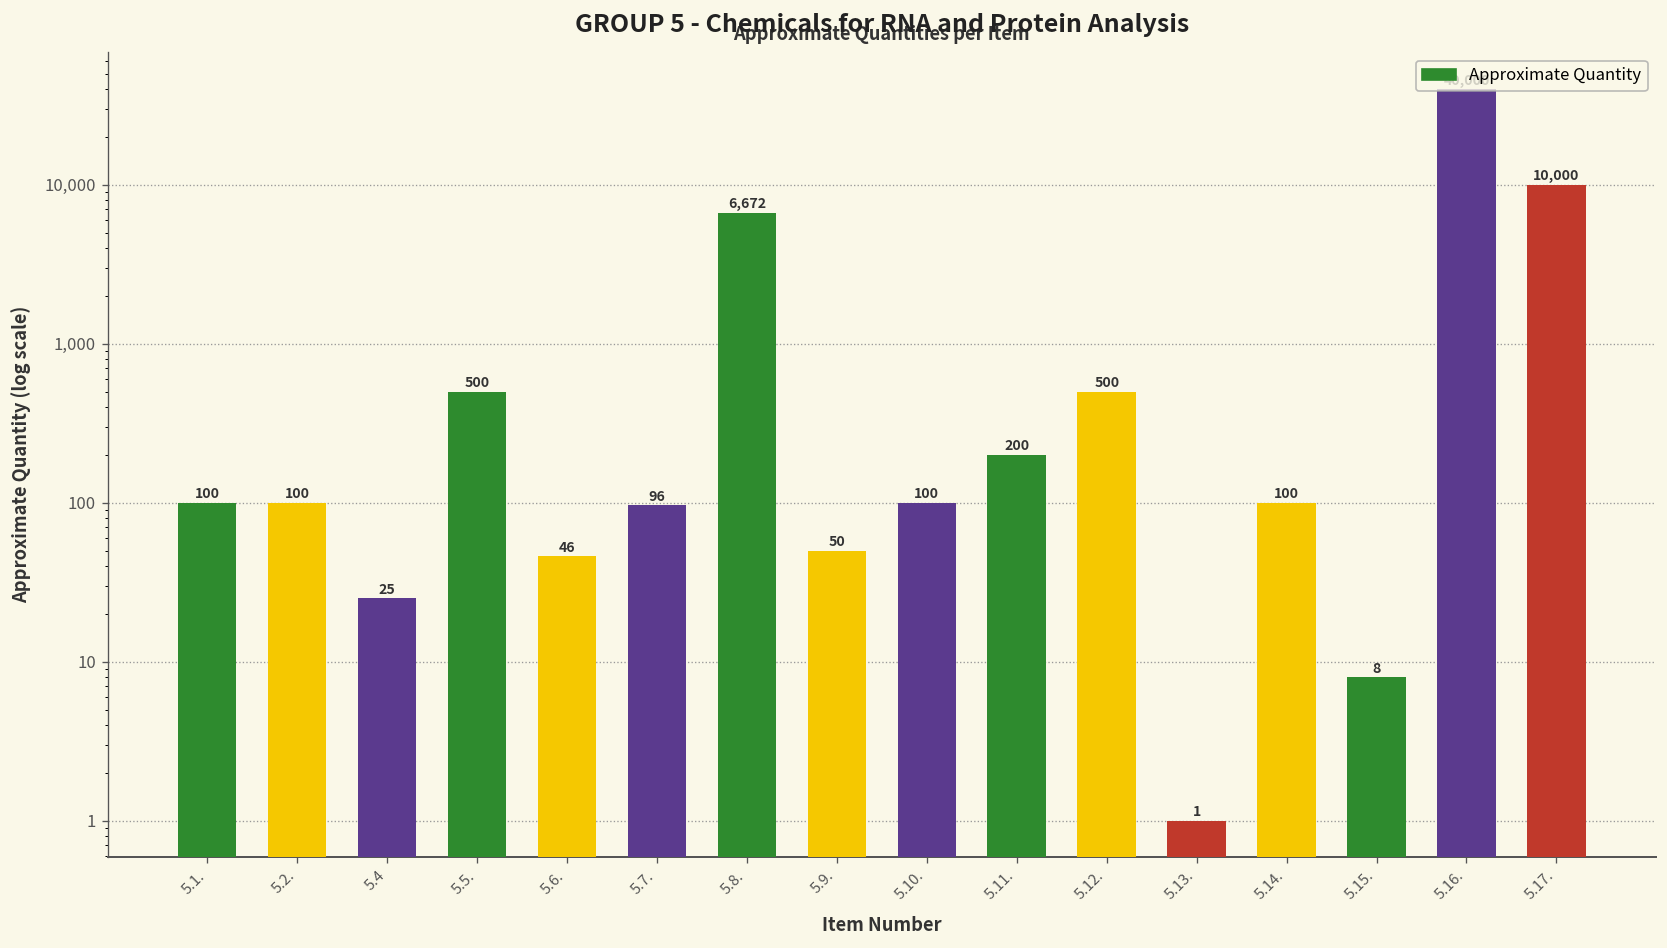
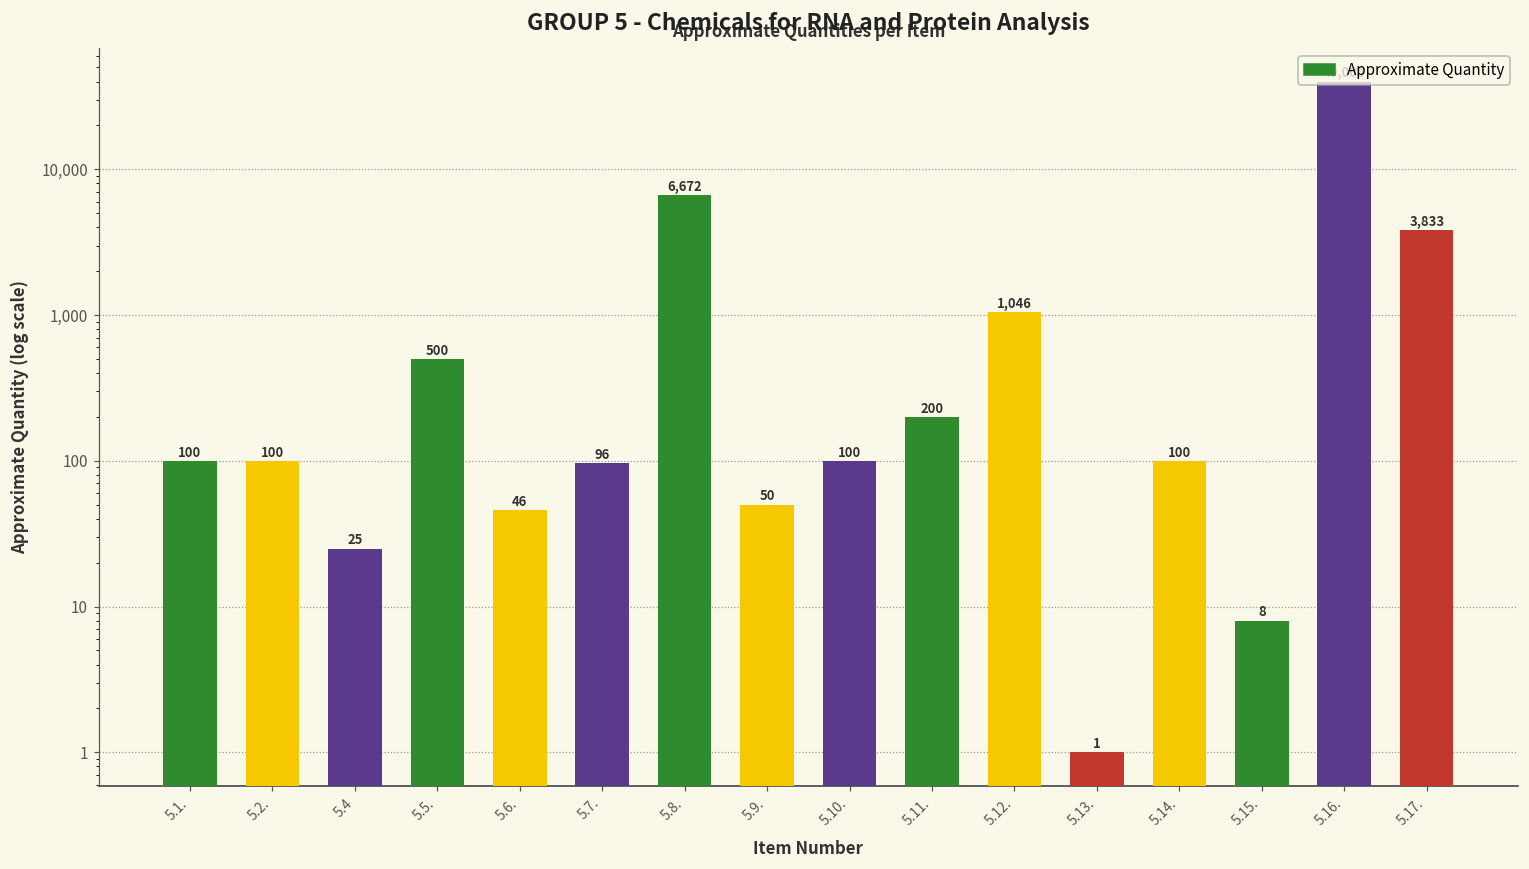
5.12.: 500 -> 1,046
5.17.: 10,000 -> 3,833
